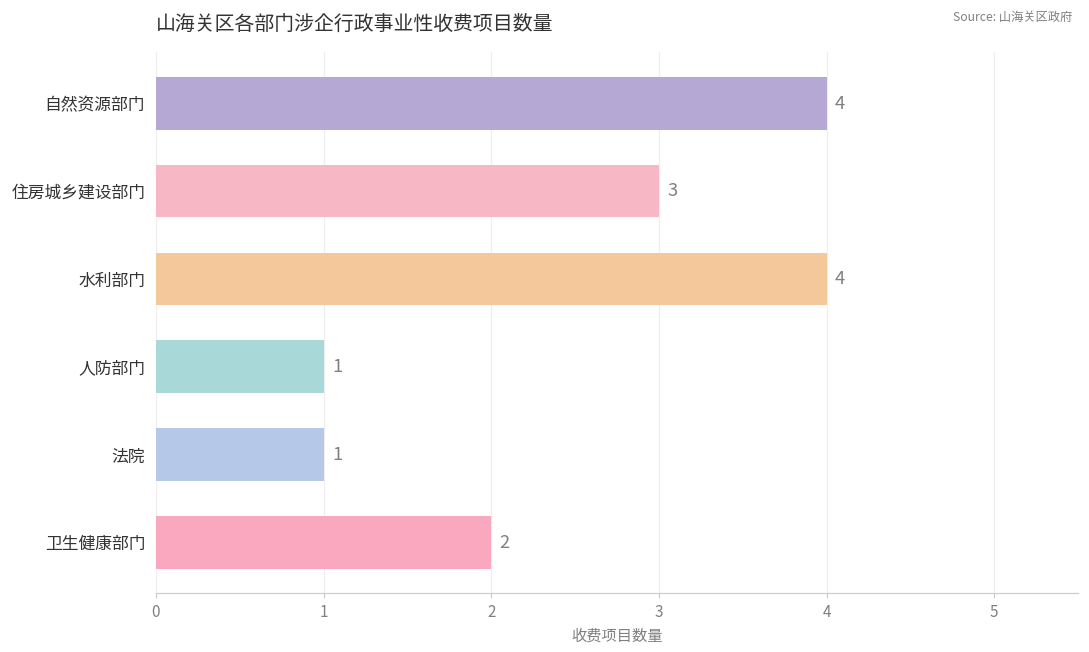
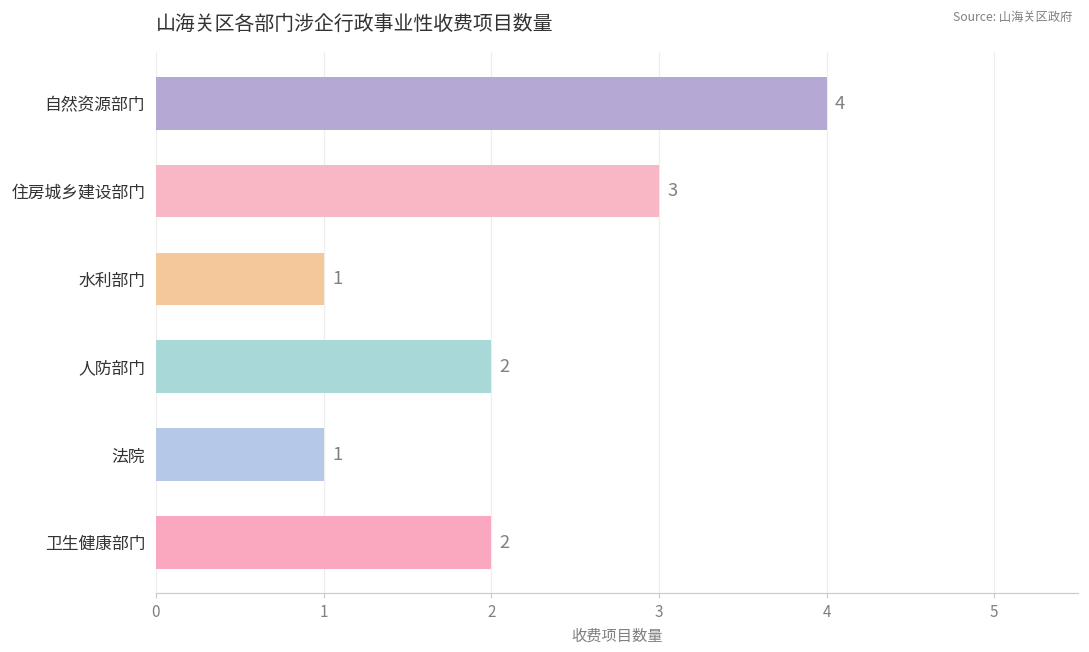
水利部门: 4 -> 1
人防部门: 1 -> 2
